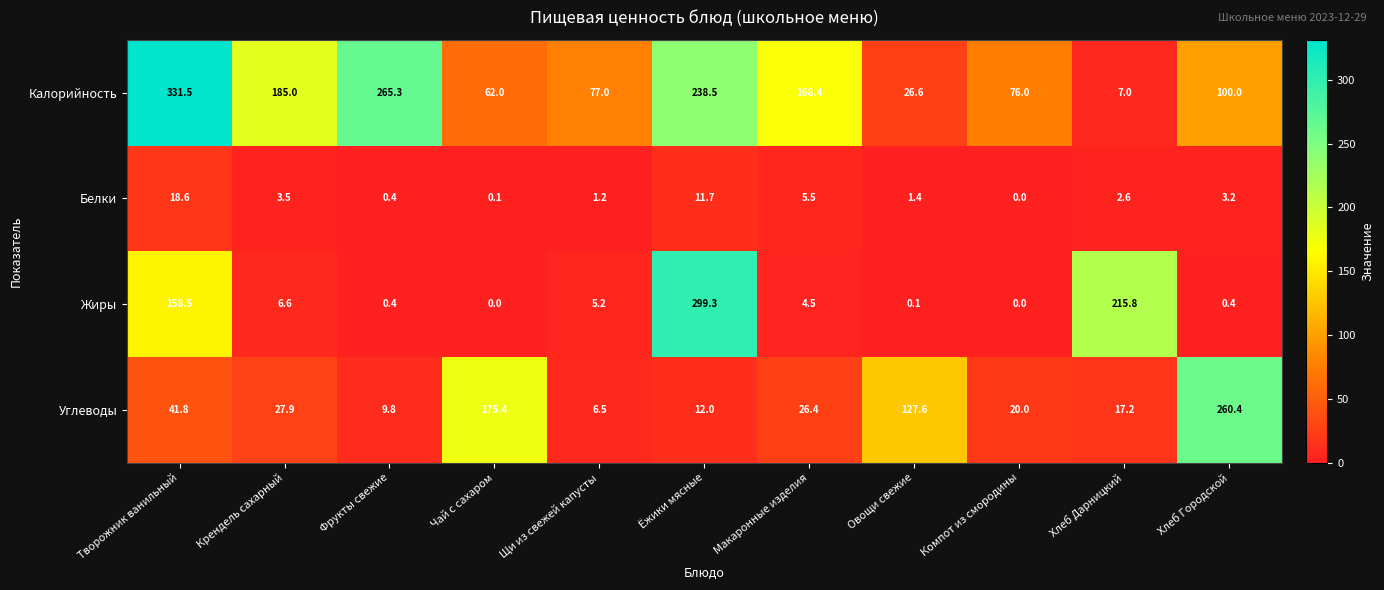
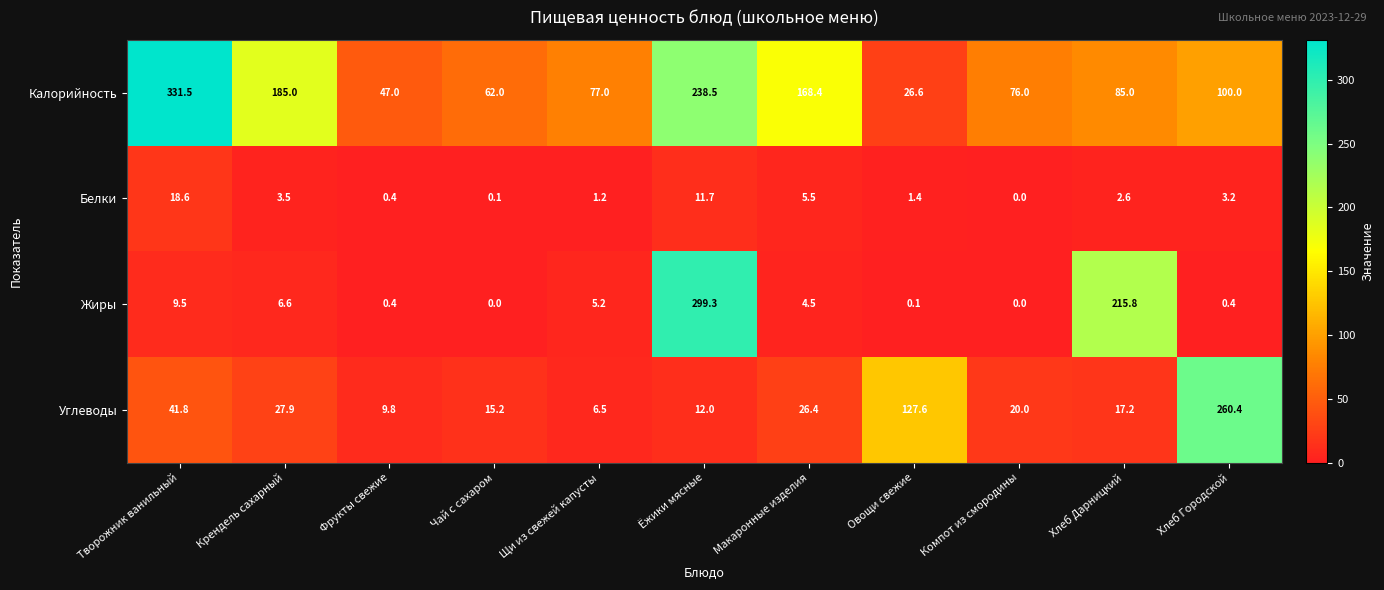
Калорийность, Фрукты свежие: 265.3 -> 47.0
Калорийность, Хлеб Дарницкий: 7.0 -> 85.0
Жиры, Творожник ванильный: 158.5 -> 9.5
Углеводы, Чай с сахаром: 175.4 -> 15.2
